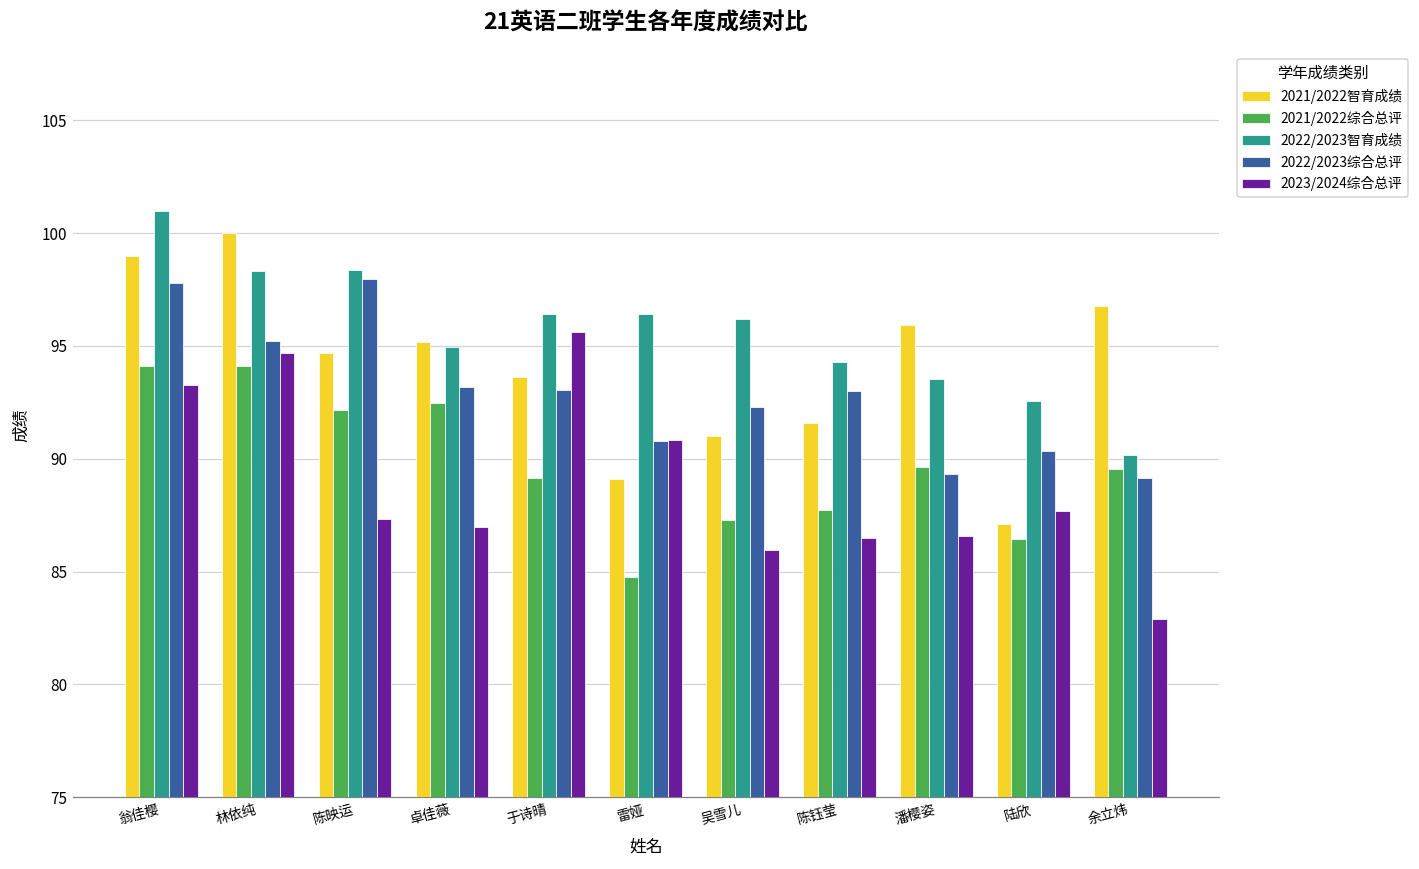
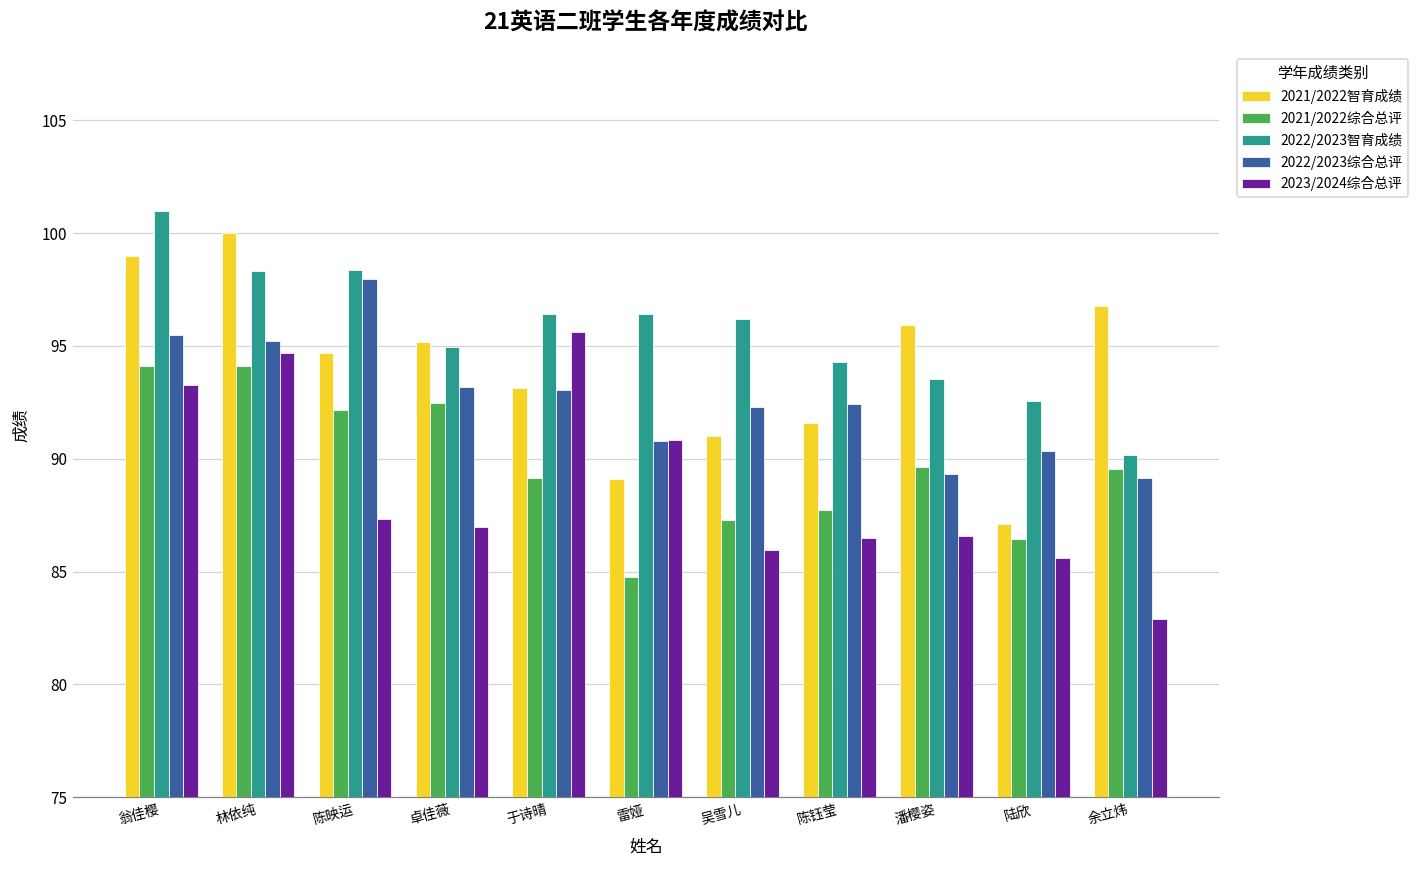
2022/2023综合总评, 翁佳樱: 97.8 -> 95.5
2021/2022智育成绩, 于诗晴: 93.6 -> 93.1
2022/2023综合总评, 陈钰莹: 93.0 -> 92.4
2023/2024综合总评, 陆欣: 87.7 -> 85.6
